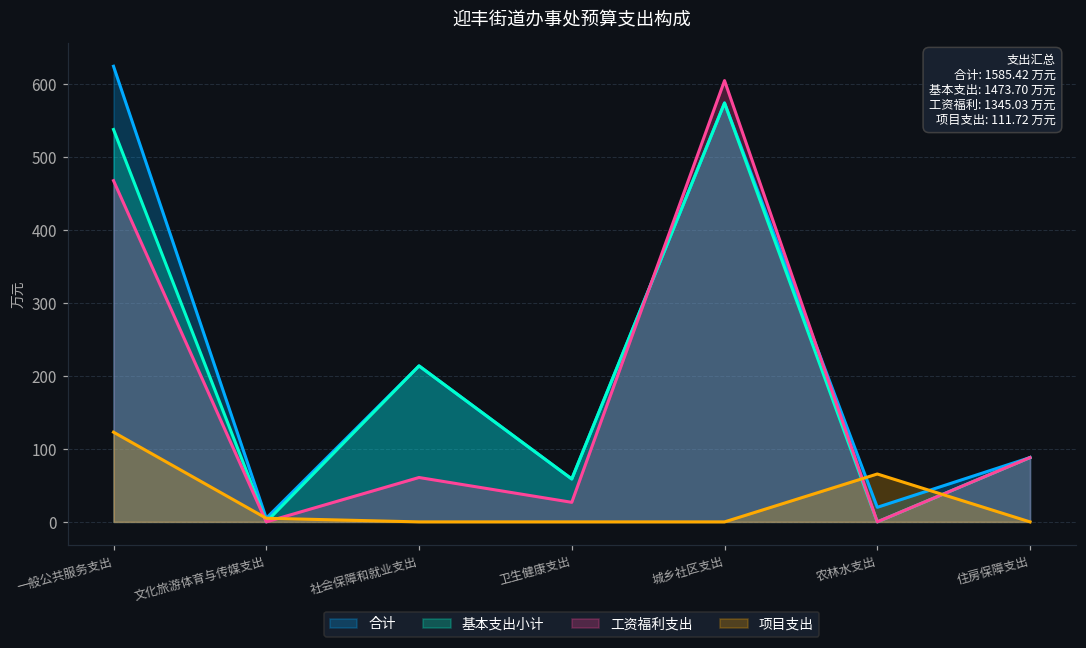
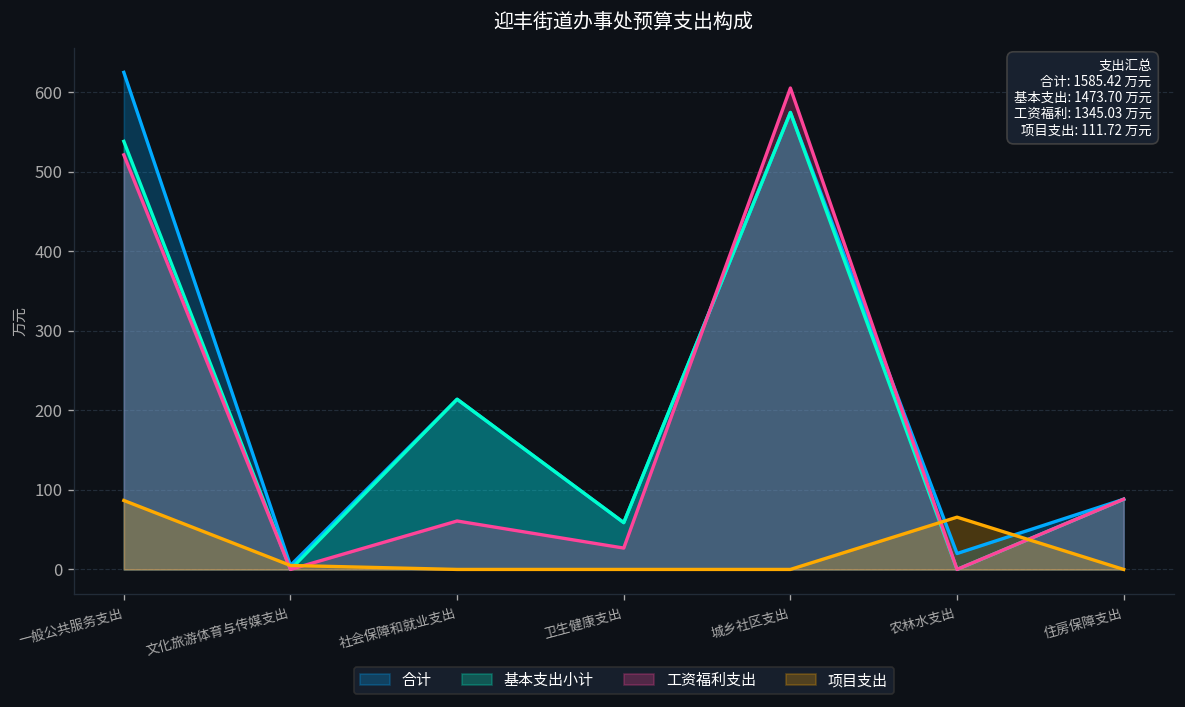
工资福利支出, 一般公共服务支出: 470 -> 520
项目支出, 一般公共服务支出: 120 -> 90
